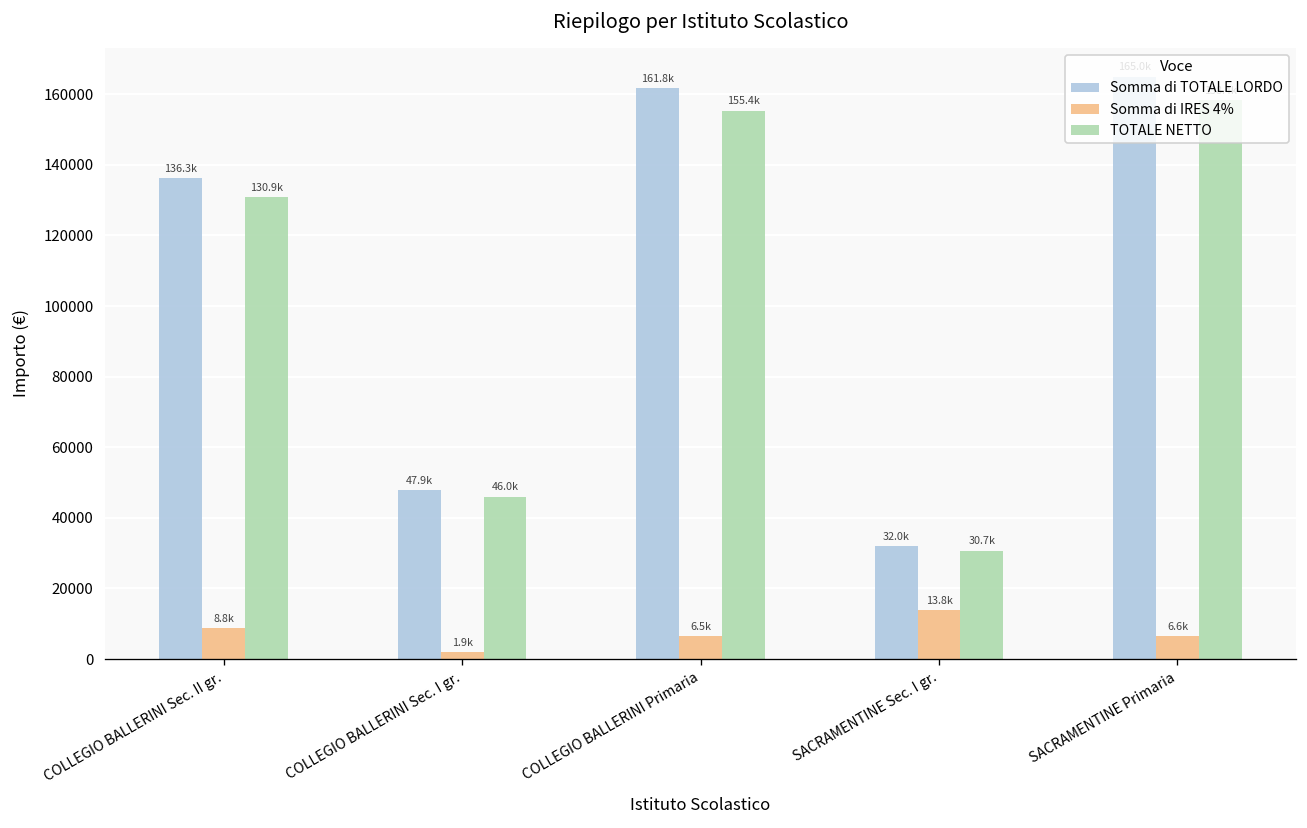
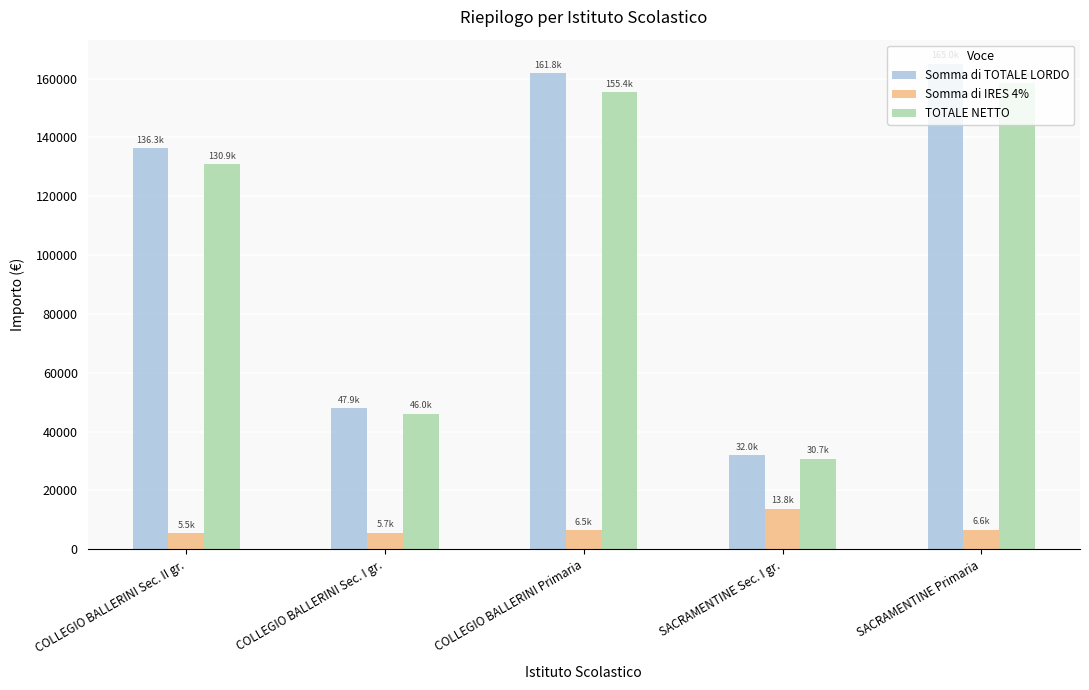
Somma di IRES 4%, COLLEGIO BALLERINI Sec. II gr.: 8.8k -> 5.5k
Somma di IRES 4%, COLLEGIO BALLERINI Sec. I gr.: 1.9k -> 5.7k
